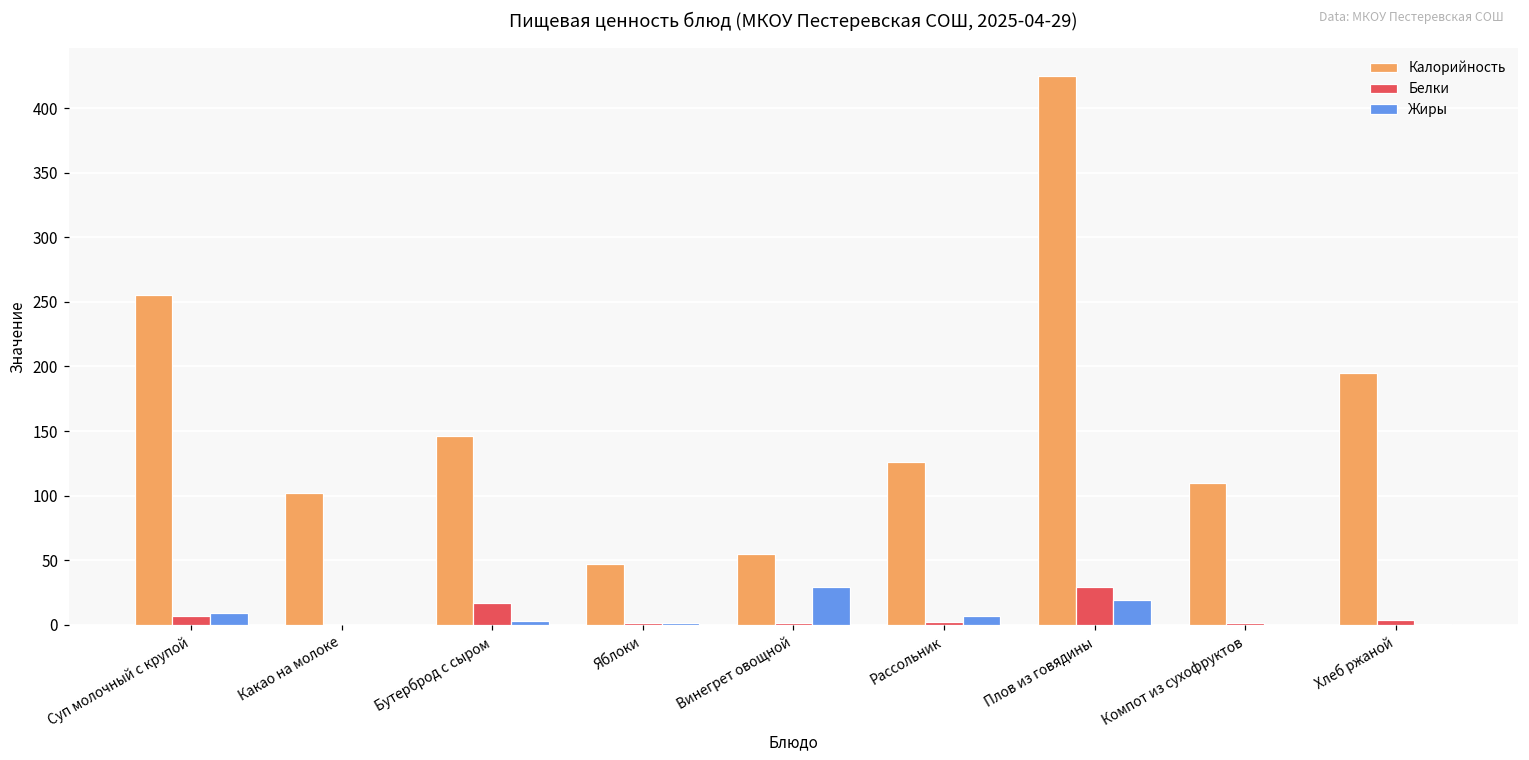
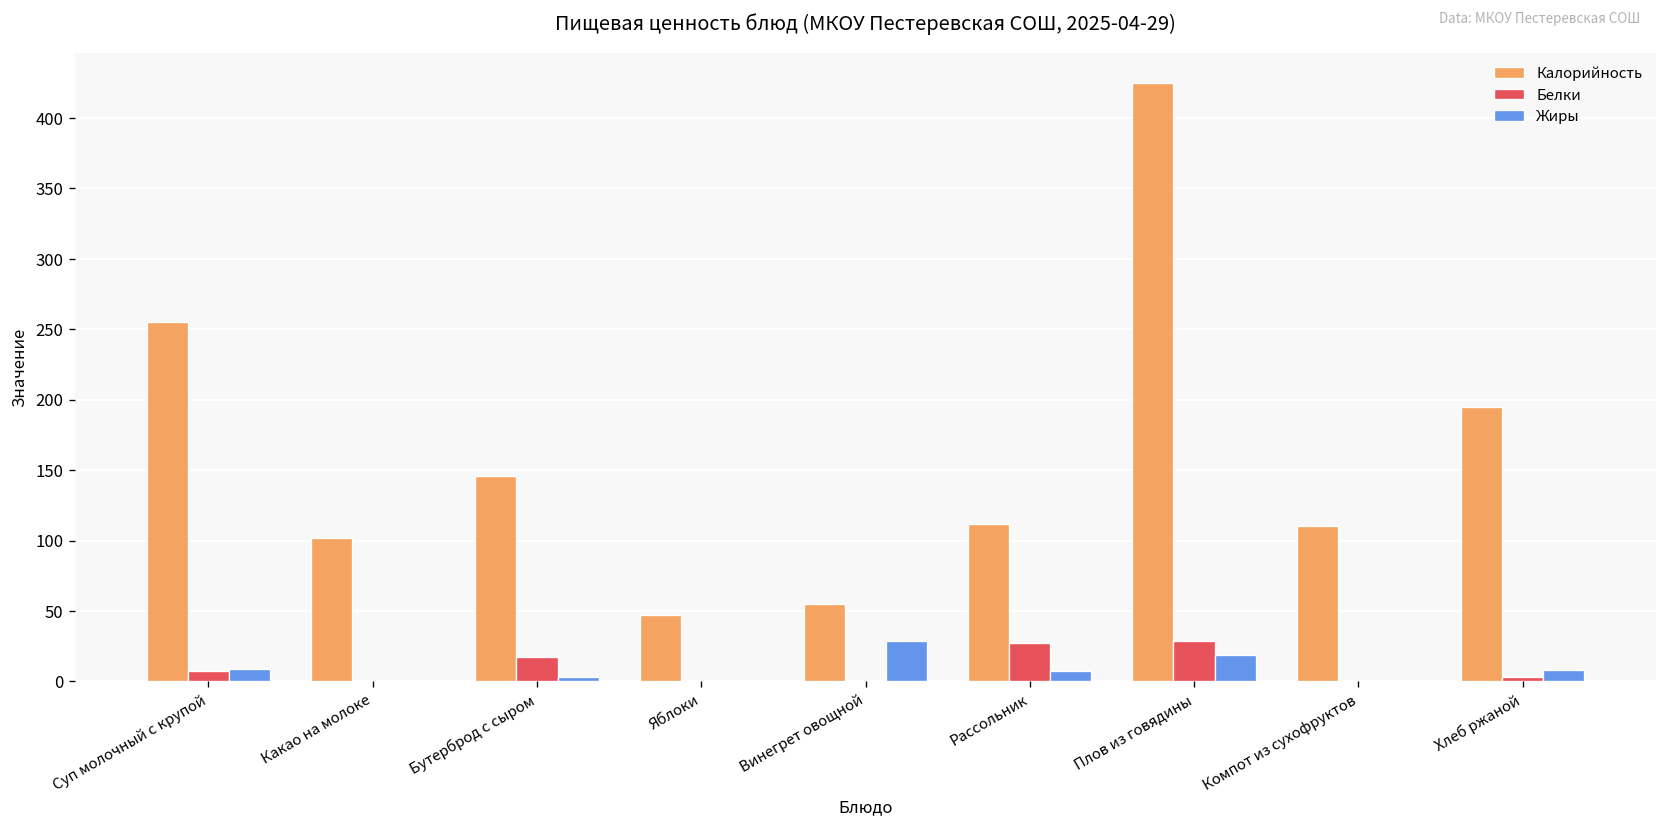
Калорийность, Рассольник: 126 -> 112
Белки, Рассольник: 2 -> 27
Жиры, Хлеб ржаной: 1 -> 8
